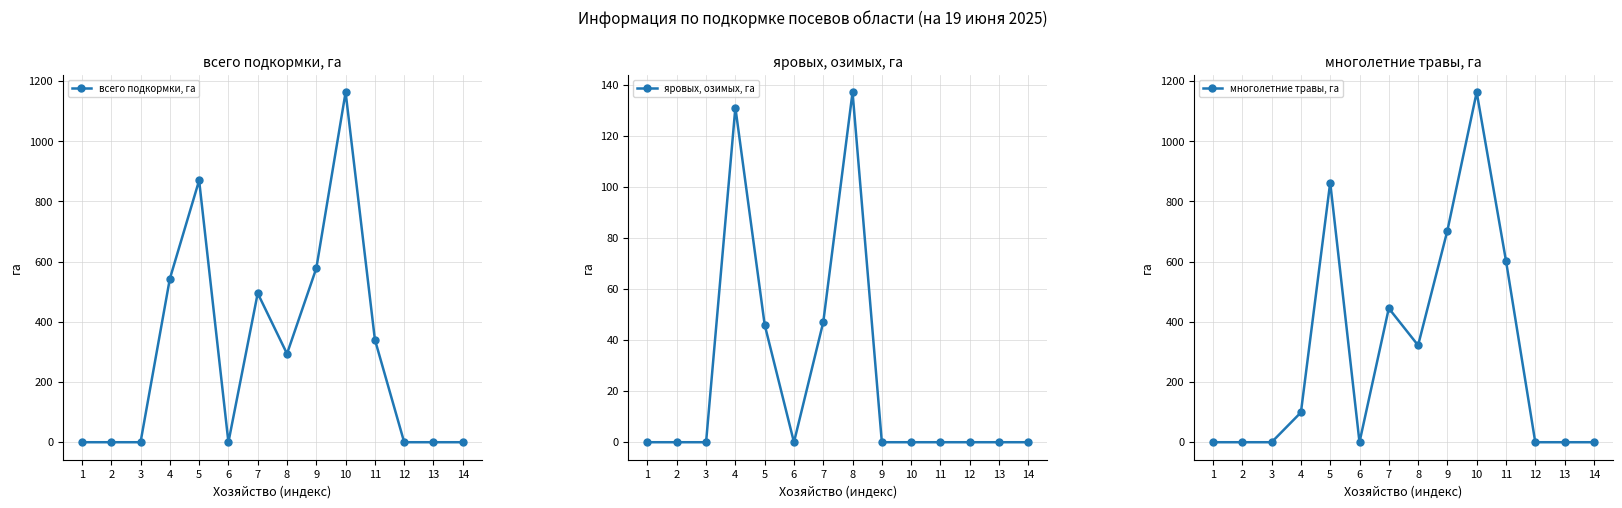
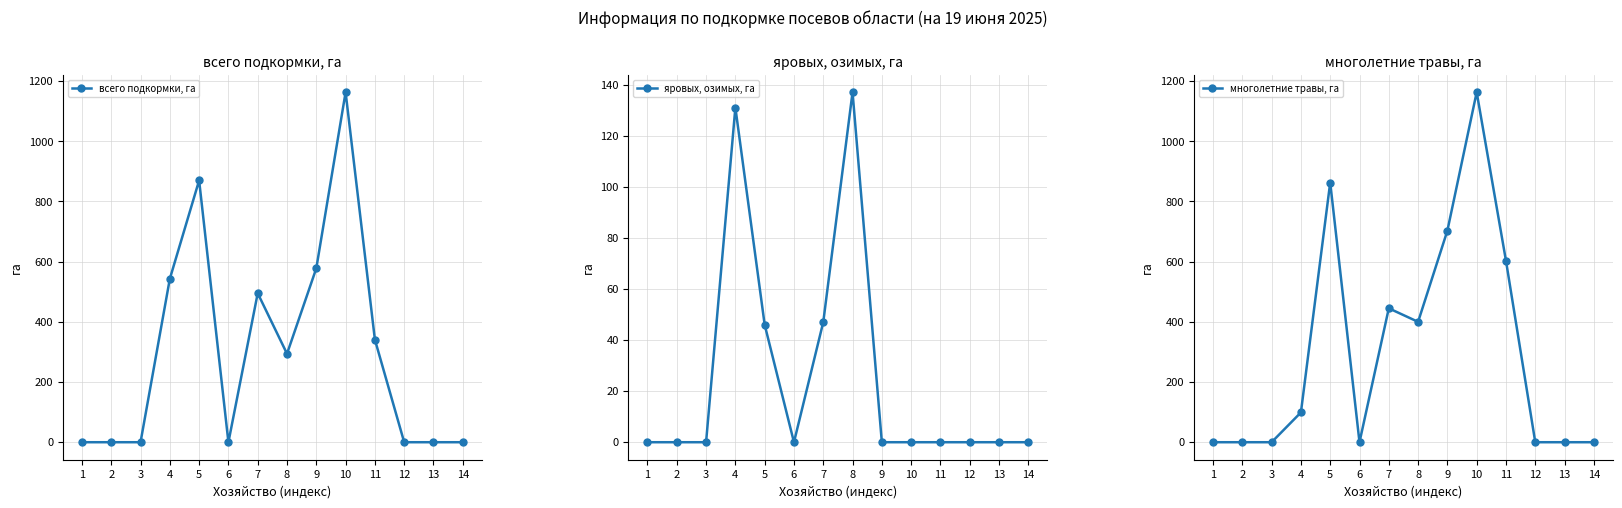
многолетние травы, га, 8: 320 -> 400
